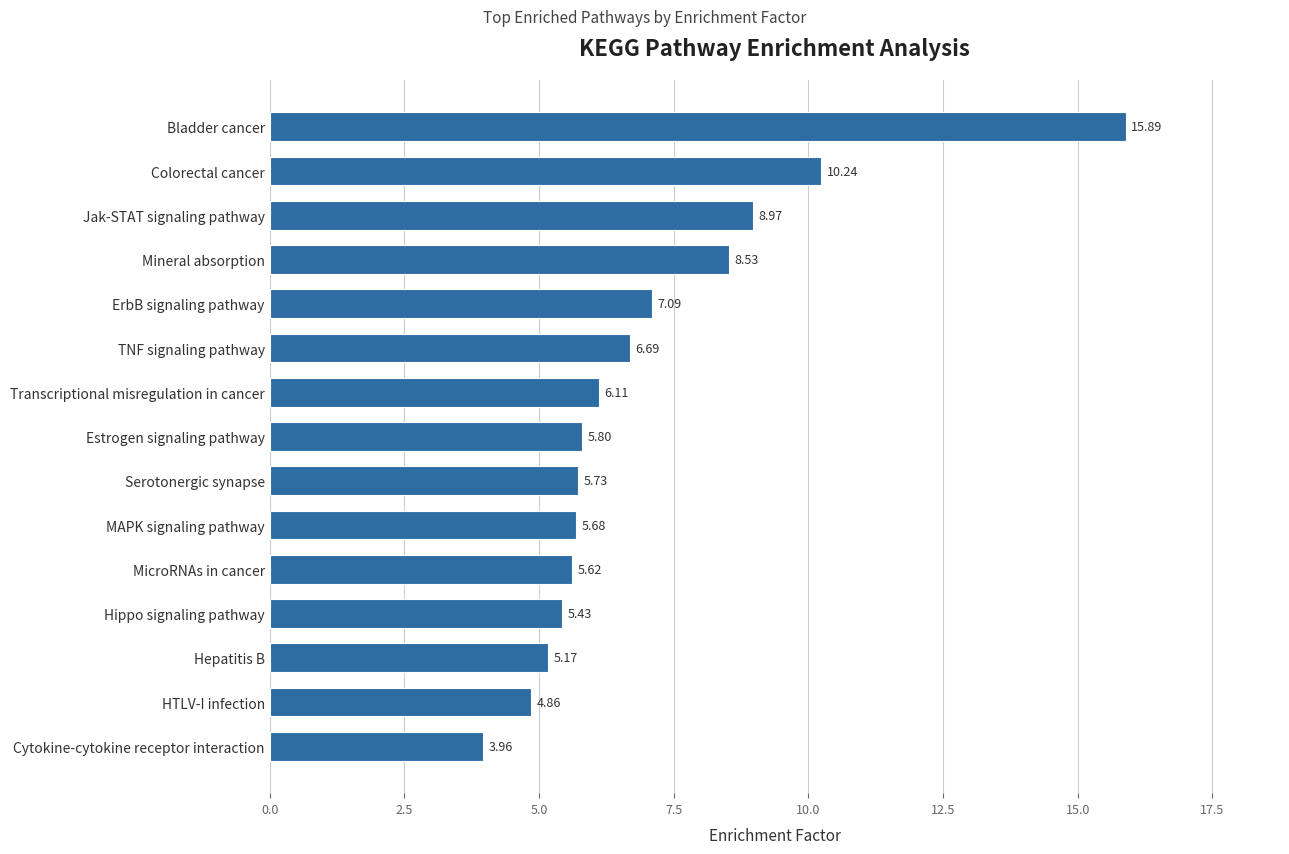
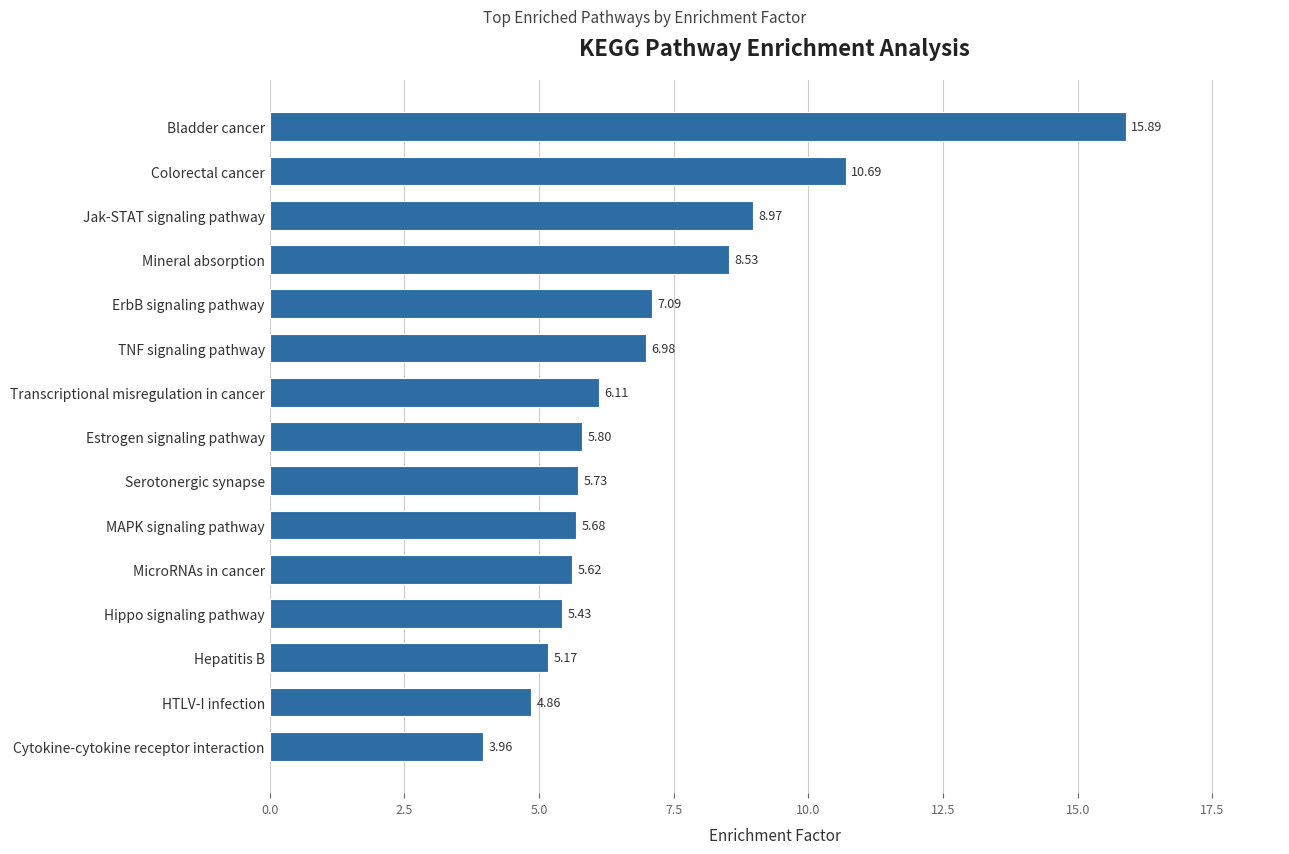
Colorectal cancer: 10.24 -> 10.69
TNF signaling pathway: 6.69 -> 6.98
